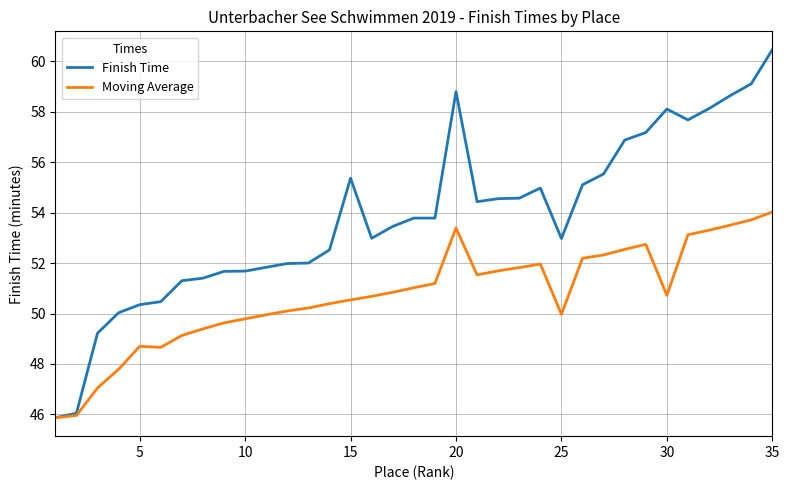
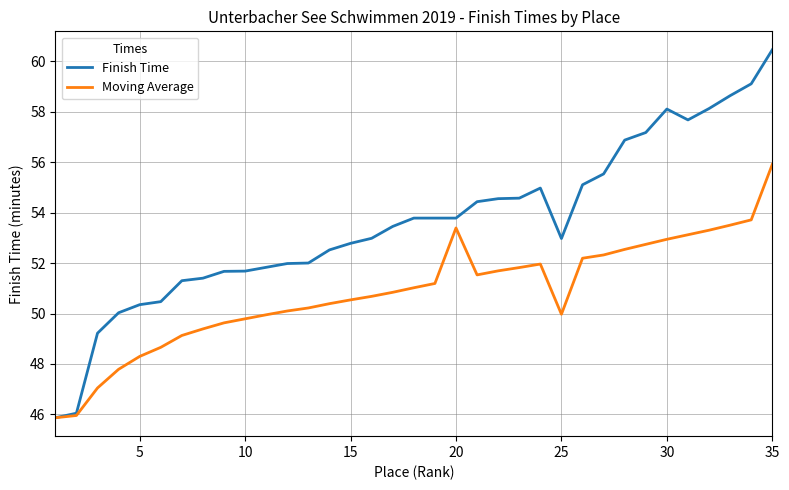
Moving Average, 5: 48.7 -> 48.3
Finish Time, 15: 55.4 -> 52.8
Finish Time, 20: 58.8 -> 53.8
Moving Average, 30: 50.7 -> 52.9
Moving Average, 35: 54.0 -> 55.9
